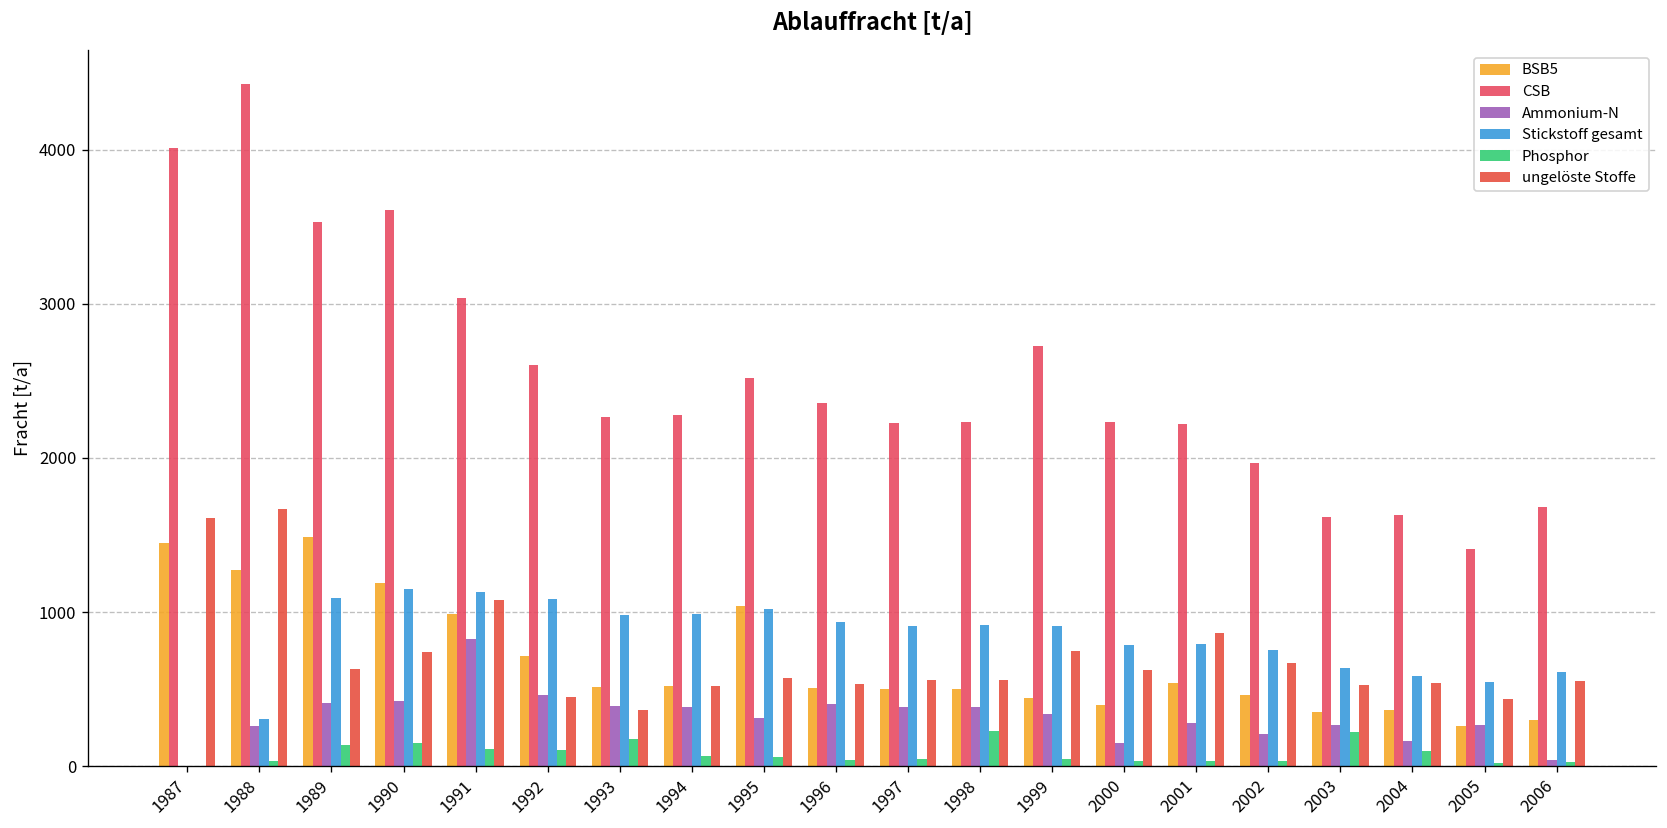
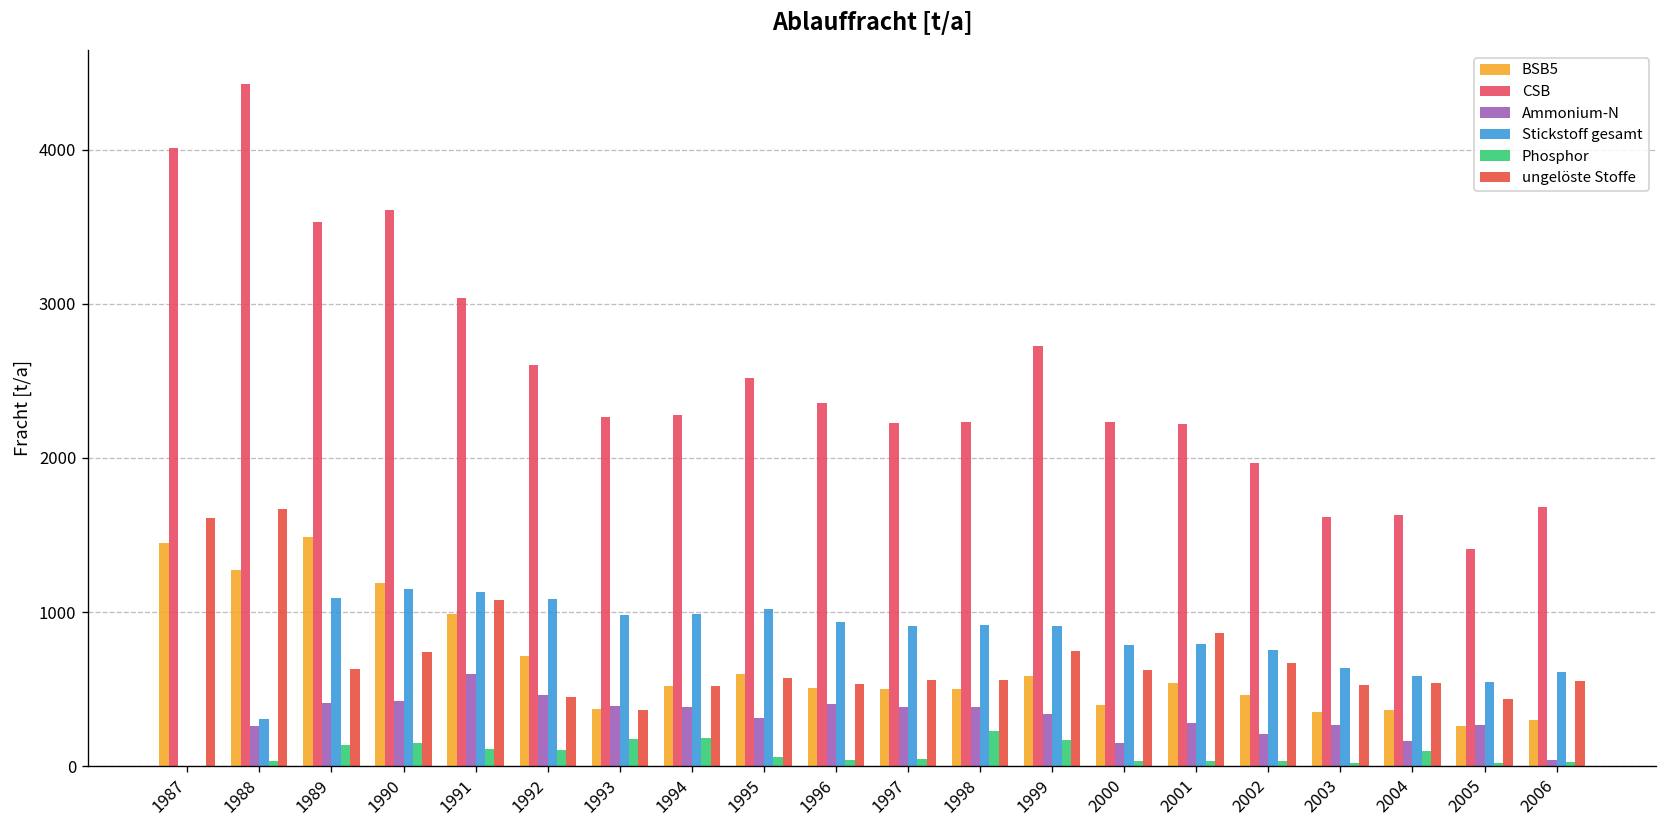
Ammonium-N, 1991: 820 -> 600
BSB5, 1993: 510 -> 370
Phosphor, 1994: 70 -> 180
BSB5, 1995: 1040 -> 600
BSB5, 1999: 440 -> 590
Phosphor, 1999: 40 -> 170
Phosphor, 2003: 220 -> 20
